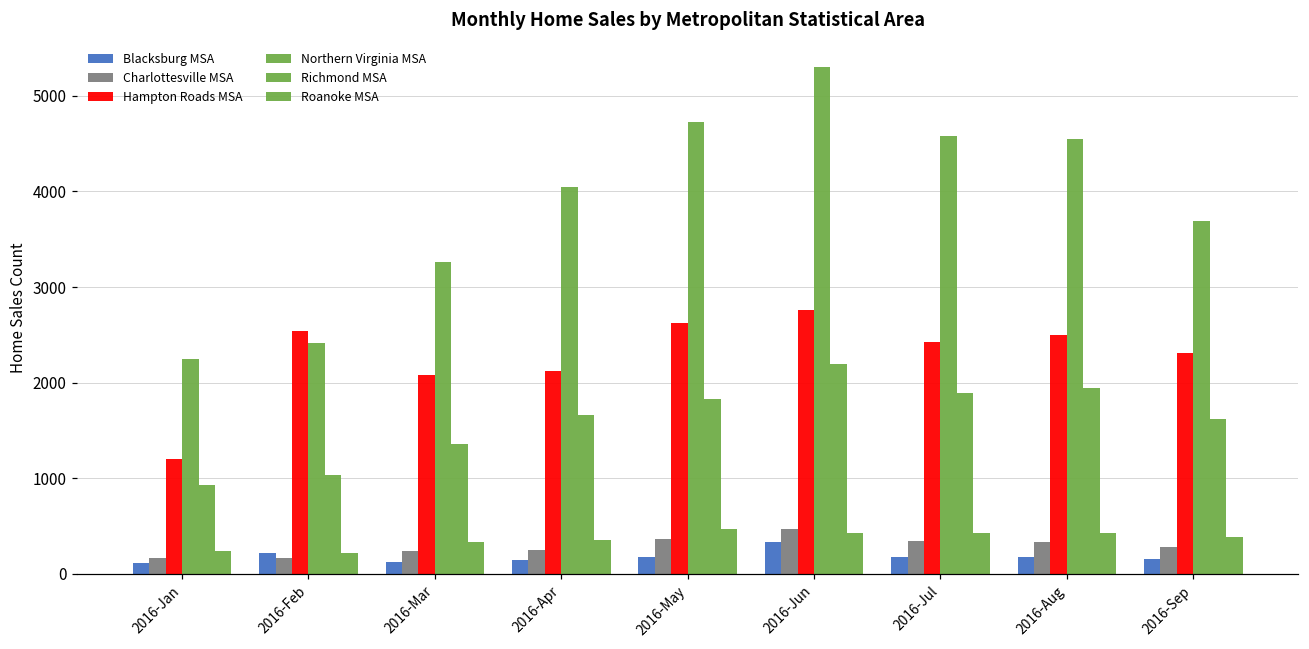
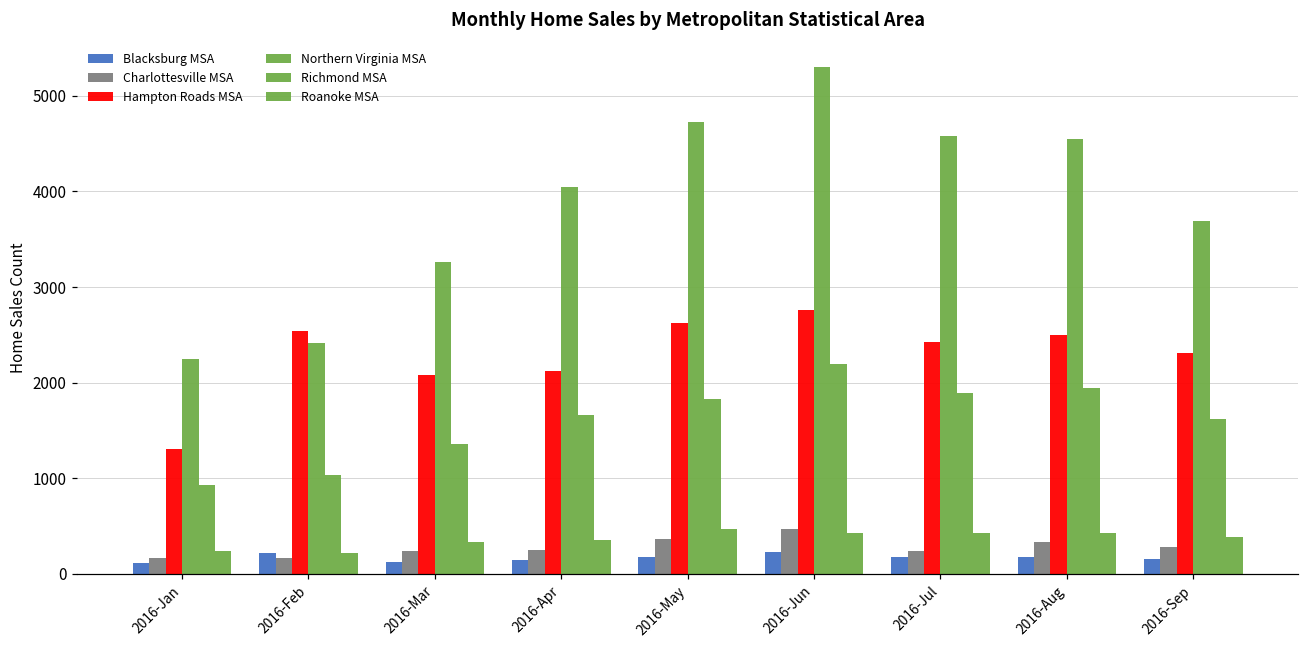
Hampton Roads MSA, 2016-Jan: 1200 -> 1300
Blacksburg MSA, 2016-Jun: 300 -> 200
Charlottesville MSA, 2016-Jul: 300 -> 200
